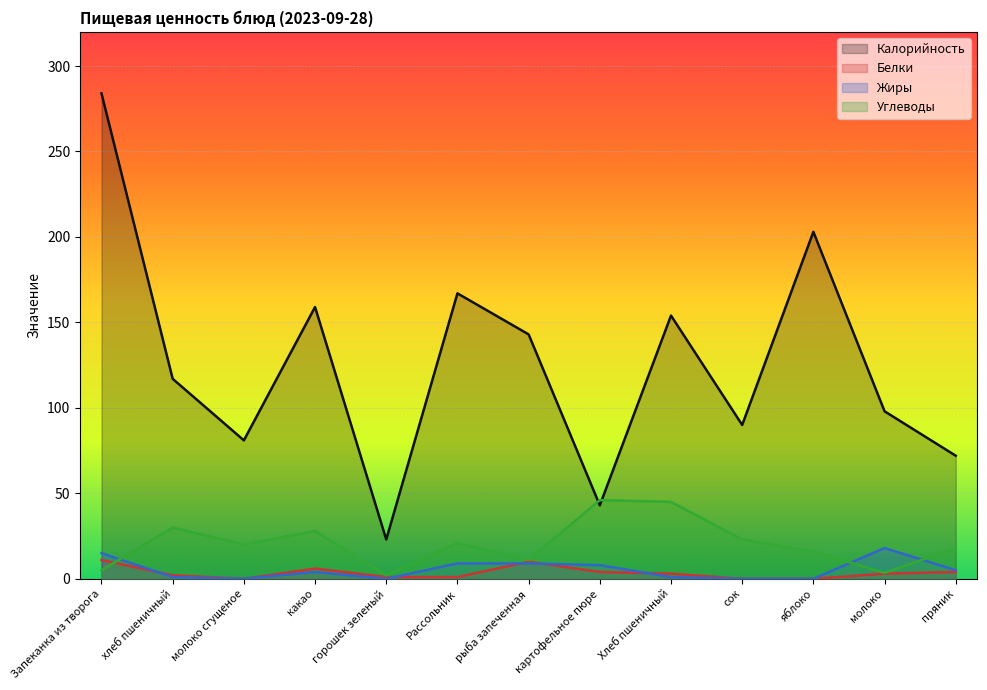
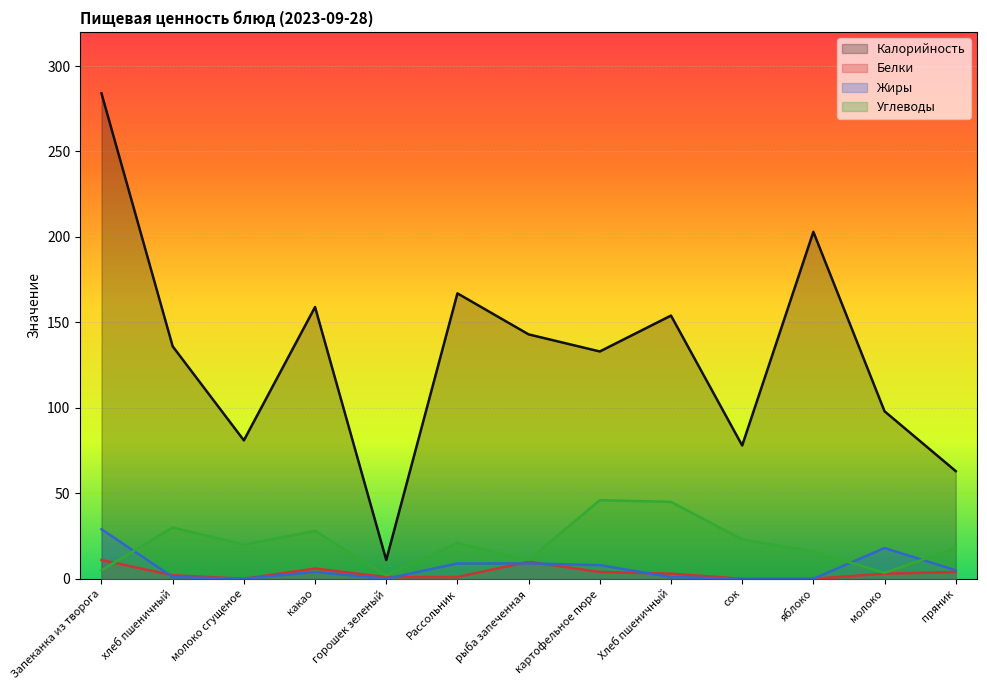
Жиры, Запеканка из творога: 15 -> 29
Калорийность, хлеб пшеничный: 117 -> 136
Калорийность, горошек зеленый: 23 -> 11
Калорийность, картофельное пюре: 43 -> 133
Калорийность, сок: 90 -> 78
Калорийность, пряник: 72 -> 63
